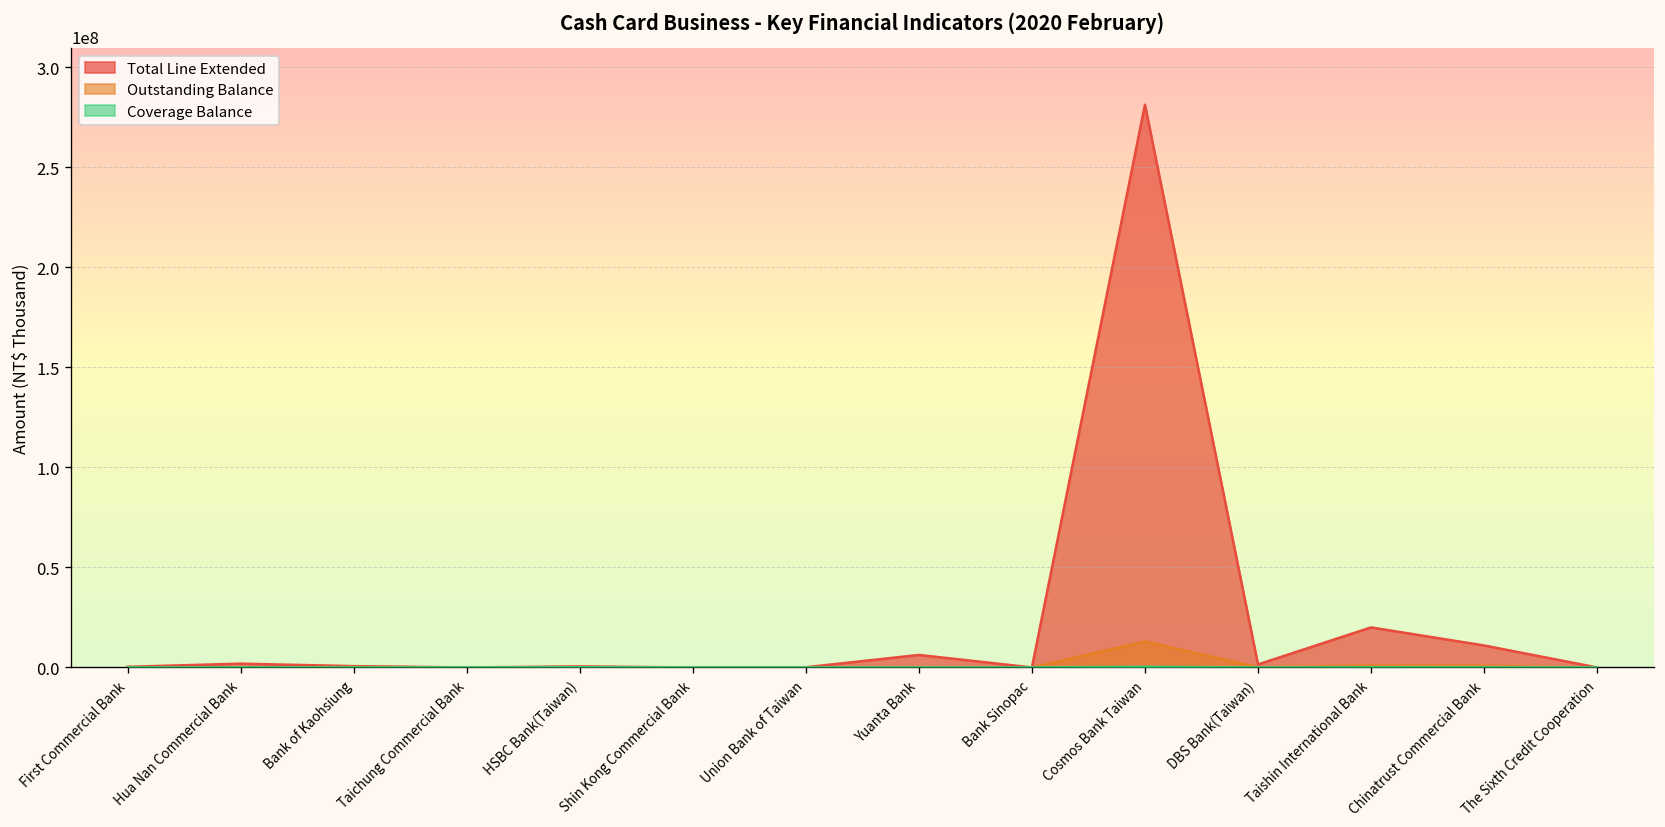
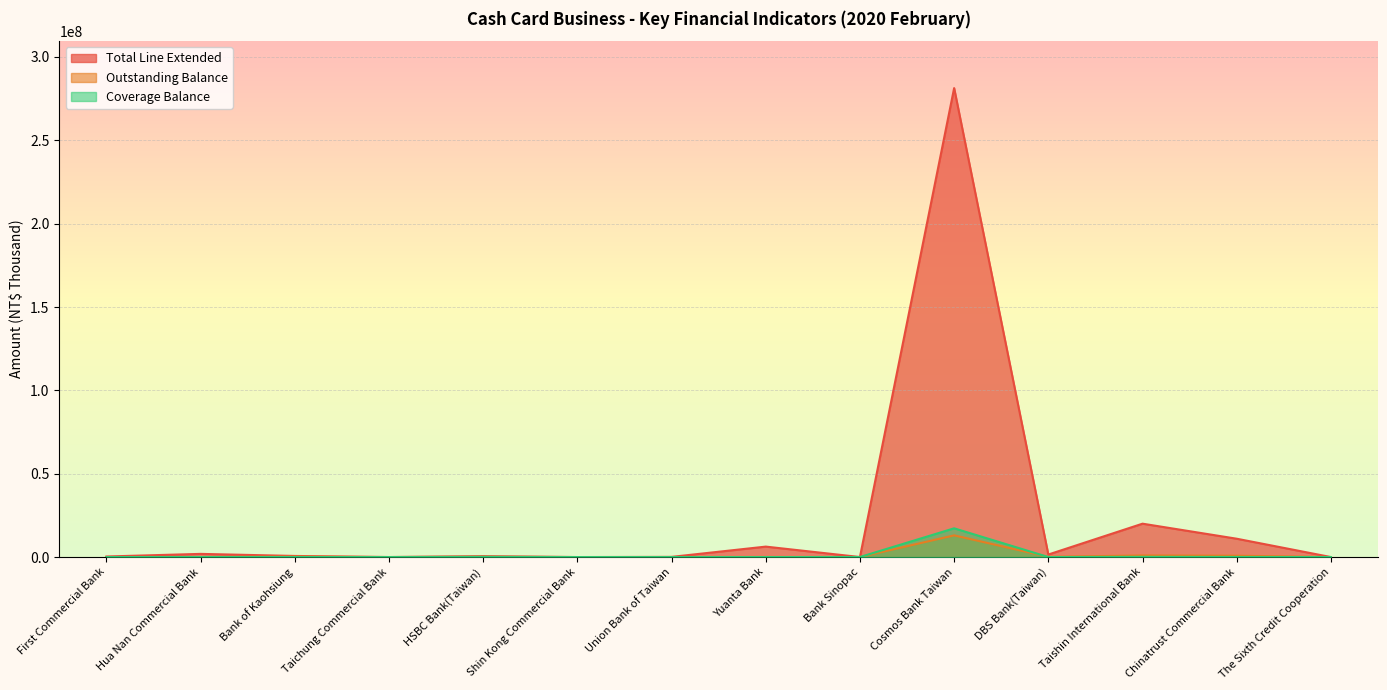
Coverage Balance, Cosmos Bank Taiwan: 0 -> 17000000
